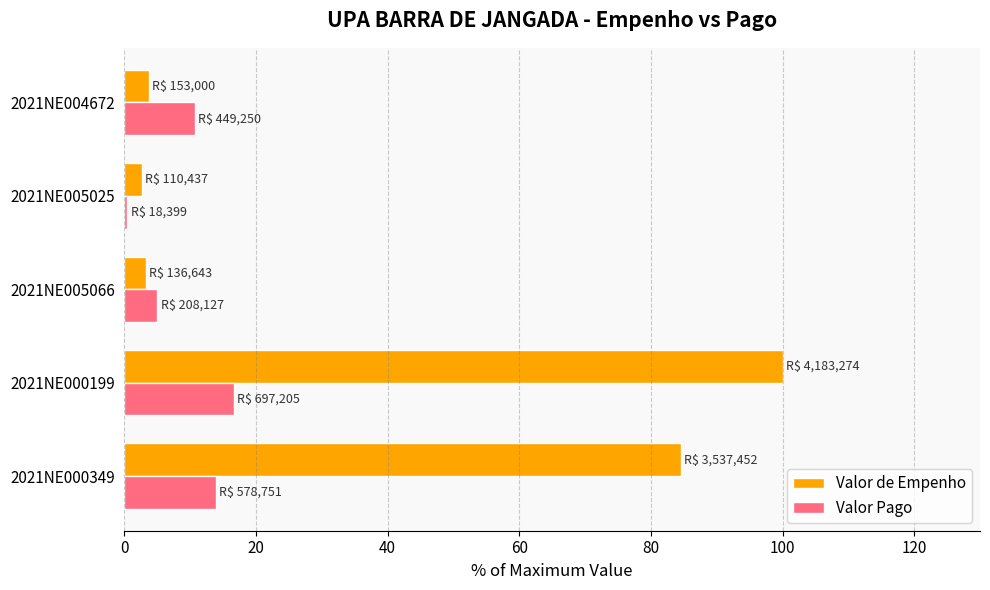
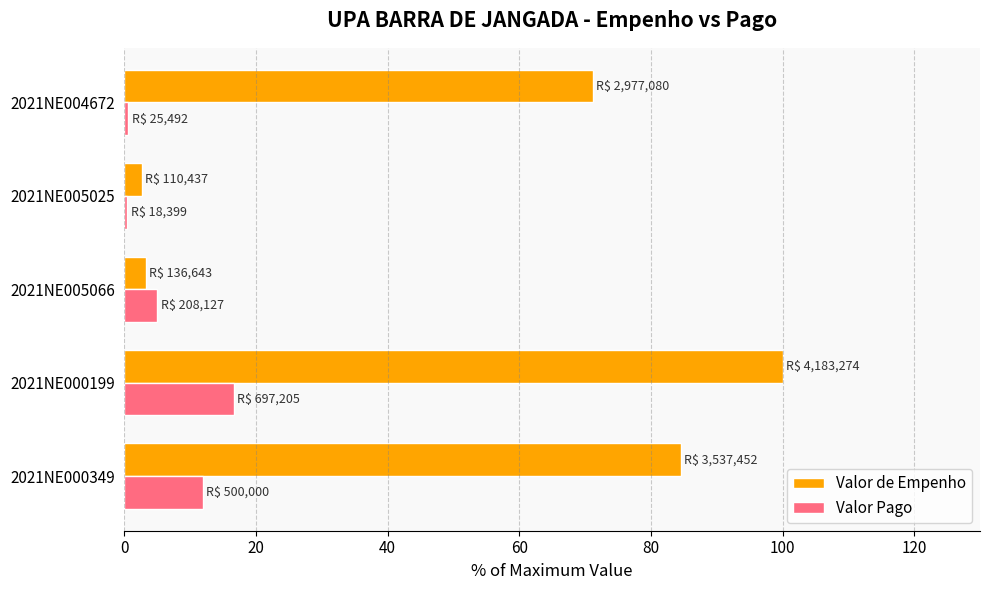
Valor de Empenho, 2021NE004672: 153,000 -> 2,977,080
Valor Pago, 2021NE004672: 449,250 -> 25,492
Valor Pago, 2021NE000349: 578,751 -> 500,000
